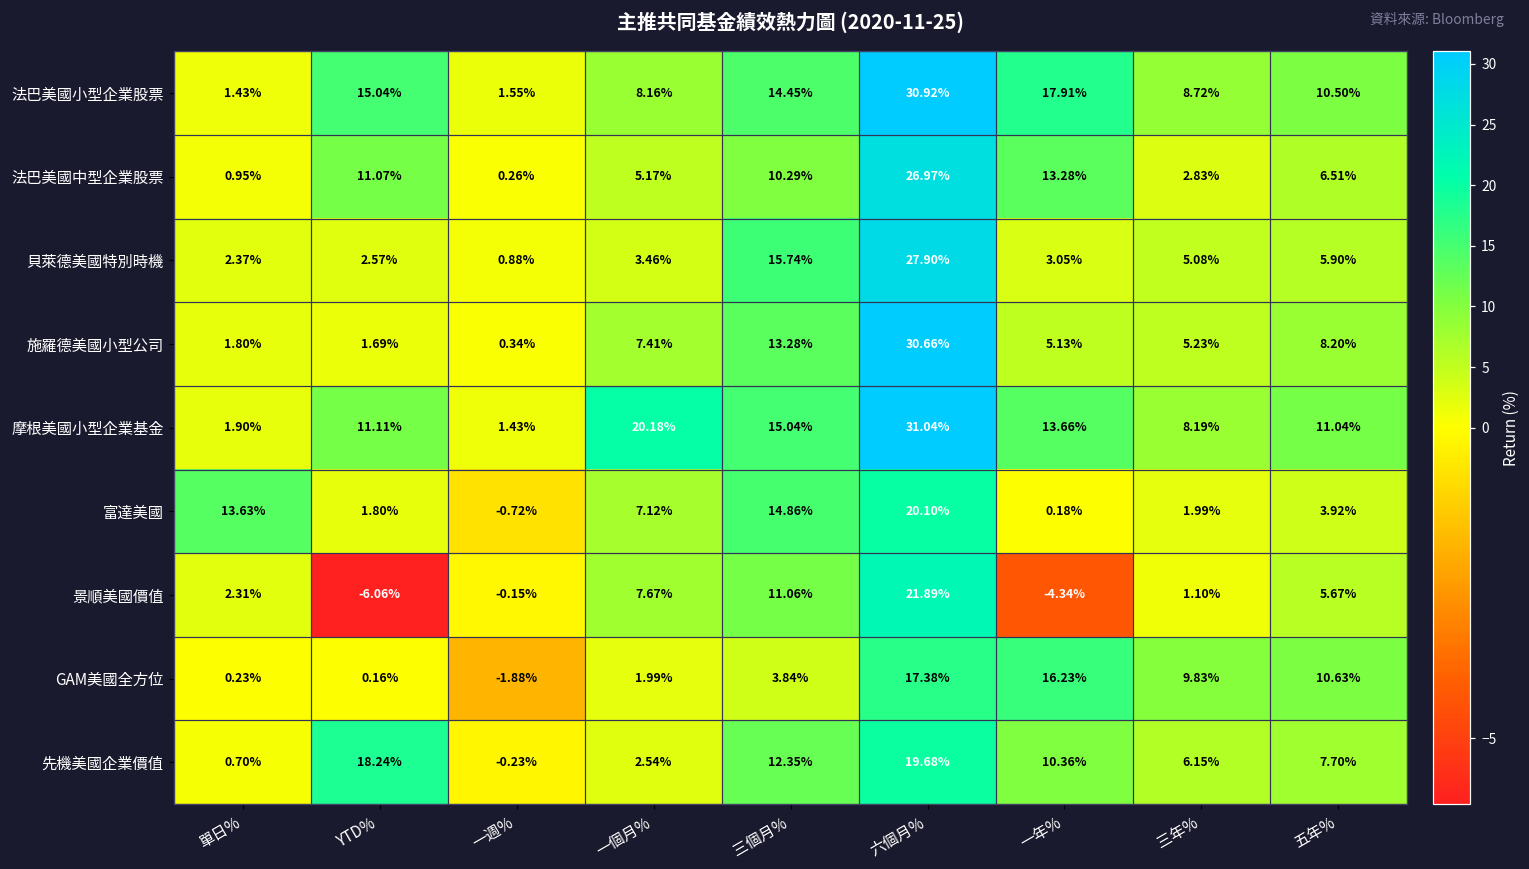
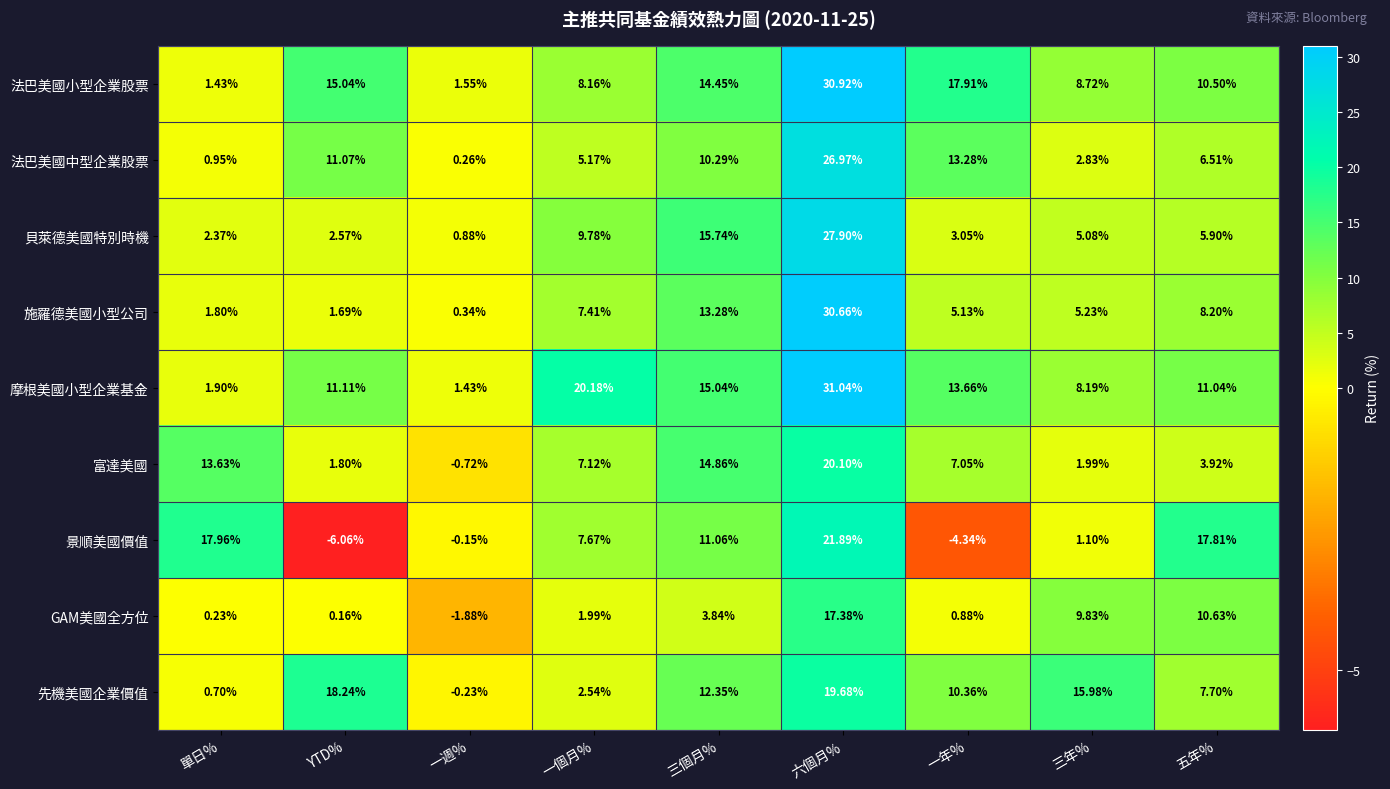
貝萊德美國特別時機, 一個月%: 3.46% -> 9.78%
富達美國, 一年%: 0.18% -> 7.05%
景順美國價值, 單日%: 2.31% -> 17.96%
景順美國價值, 五年%: 5.67% -> 17.81%
GAM美國全方位, 一年%: 16.23% -> 0.88%
先機美國企業價值, 三年%: 6.15% -> 15.98%
